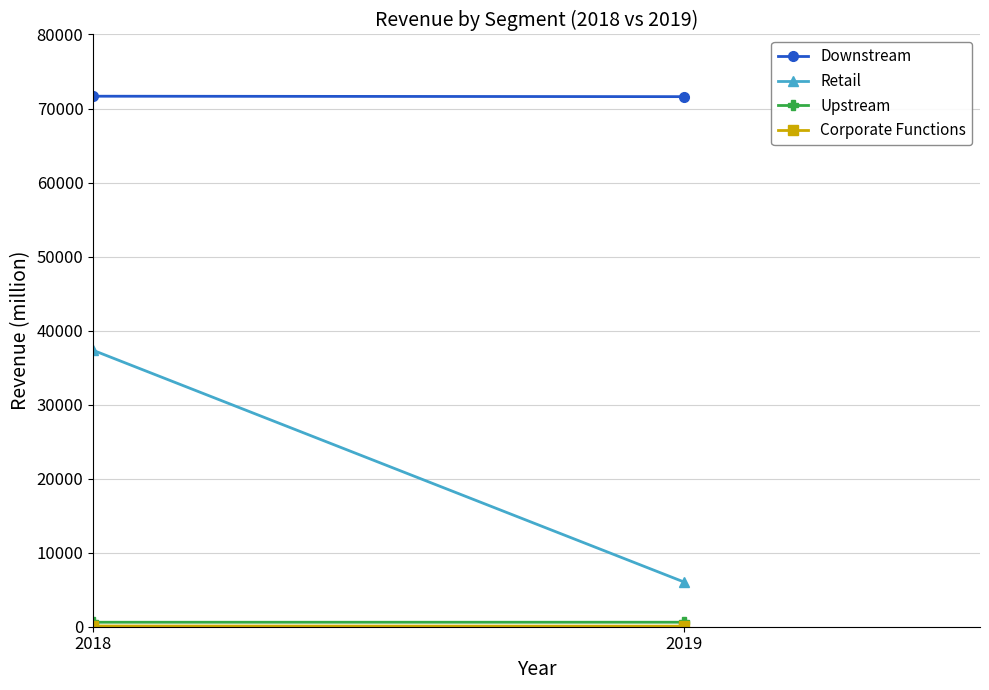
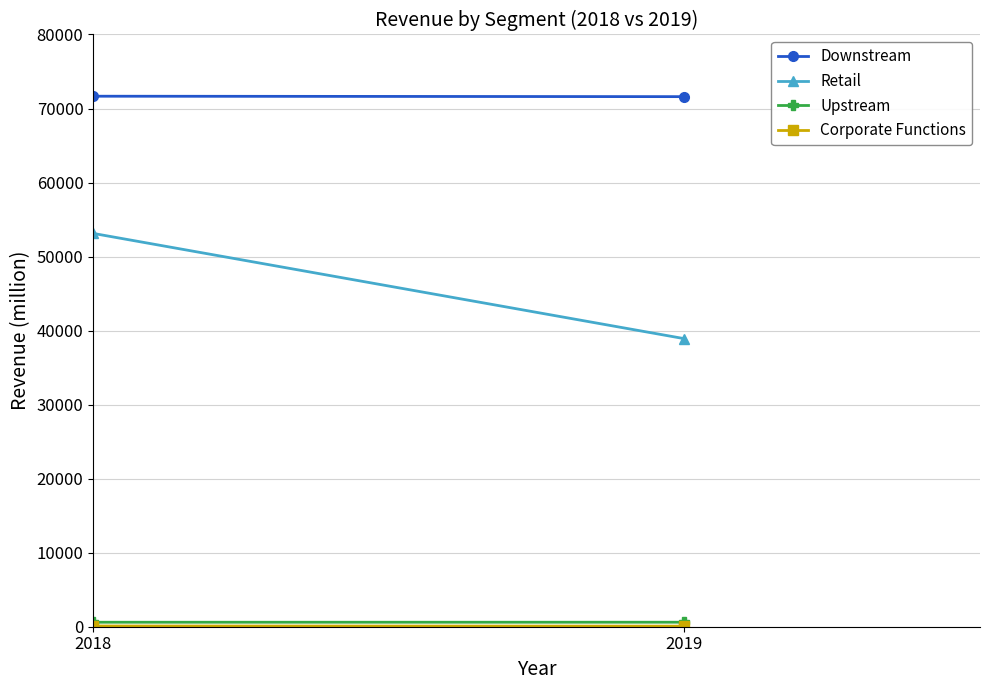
Retail, 2018: 37000 -> 53000
Retail, 2019: 6000 -> 39000
